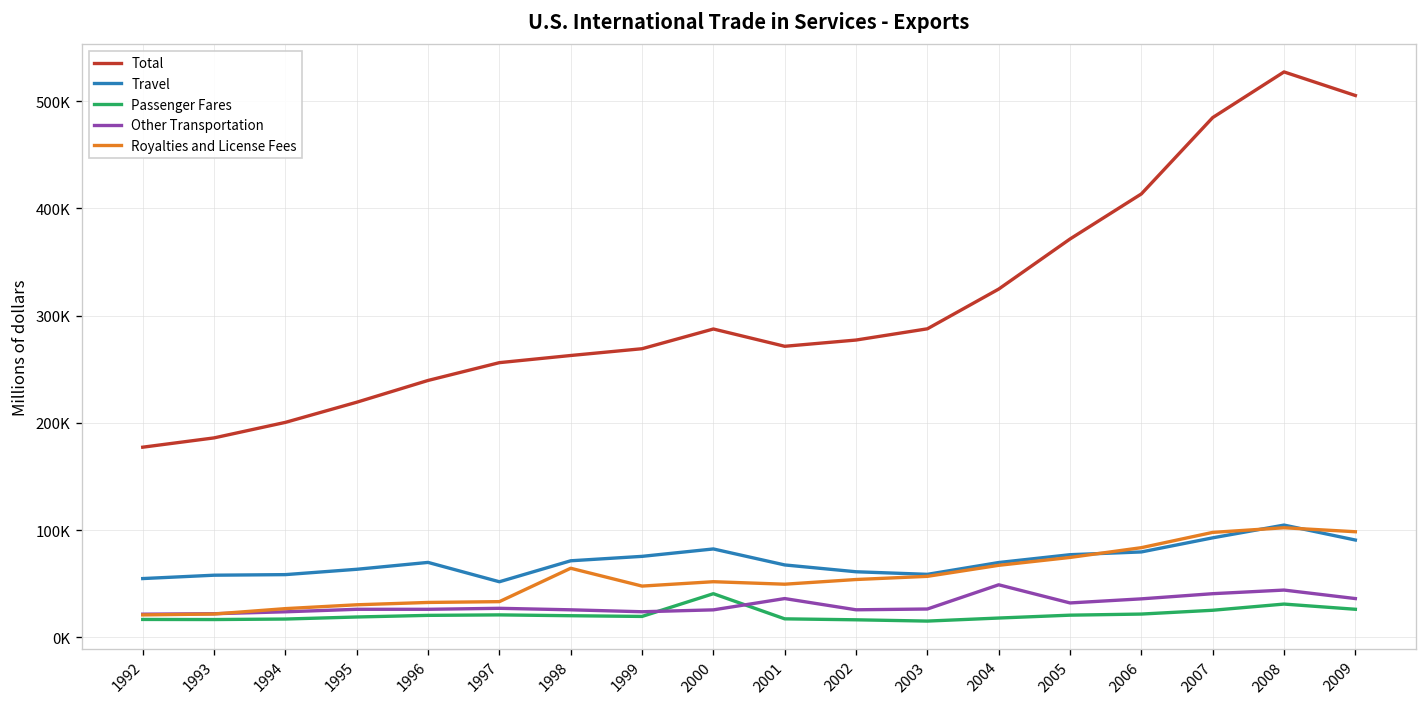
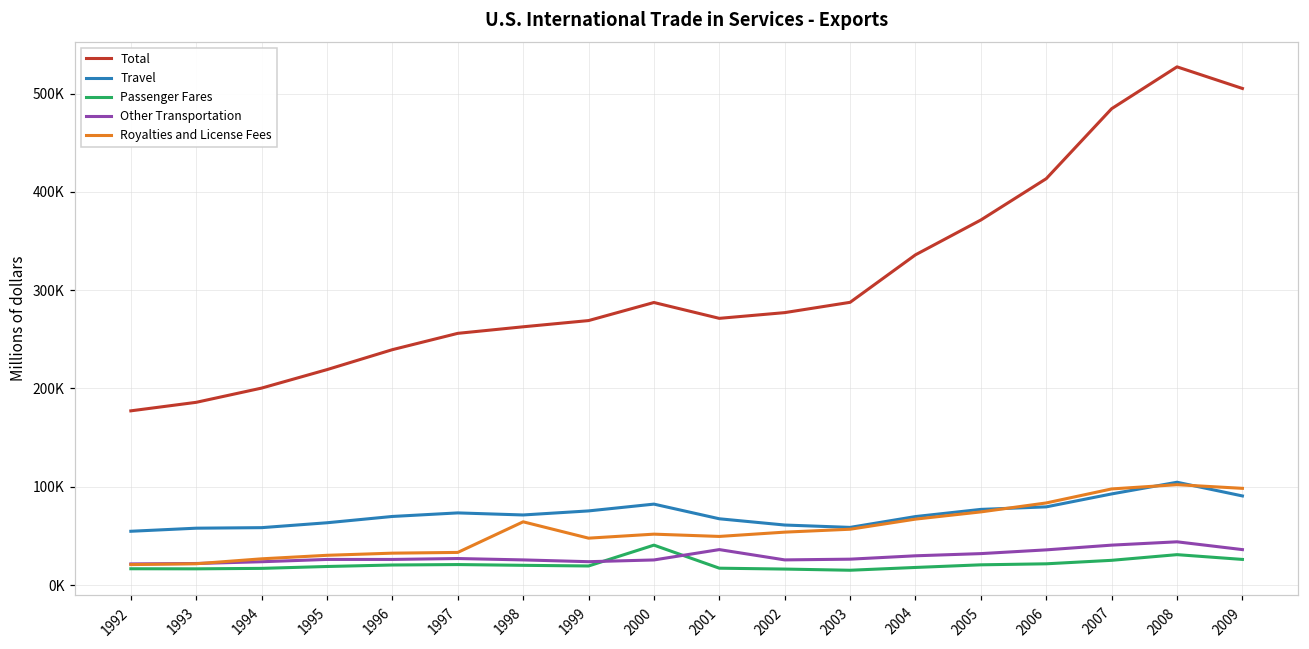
Travel, 1997: 50000 -> 70000
Total, 2004: 320000 -> 340000
Other Transportation, 2004: 50000 -> 30000
